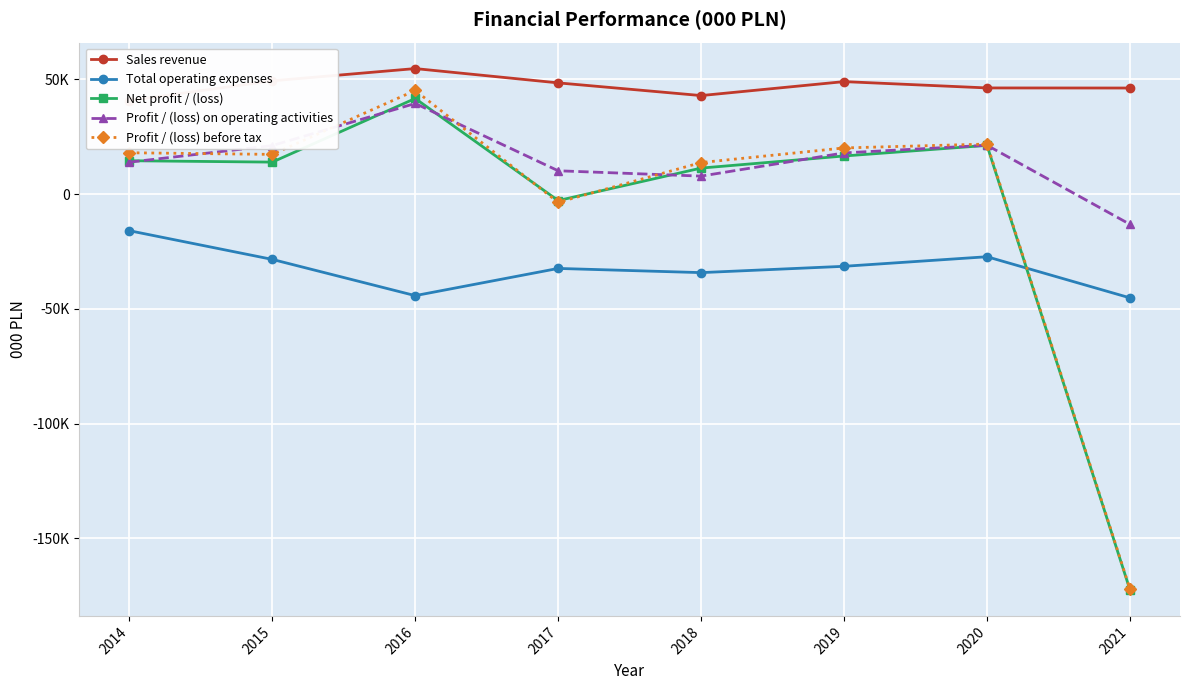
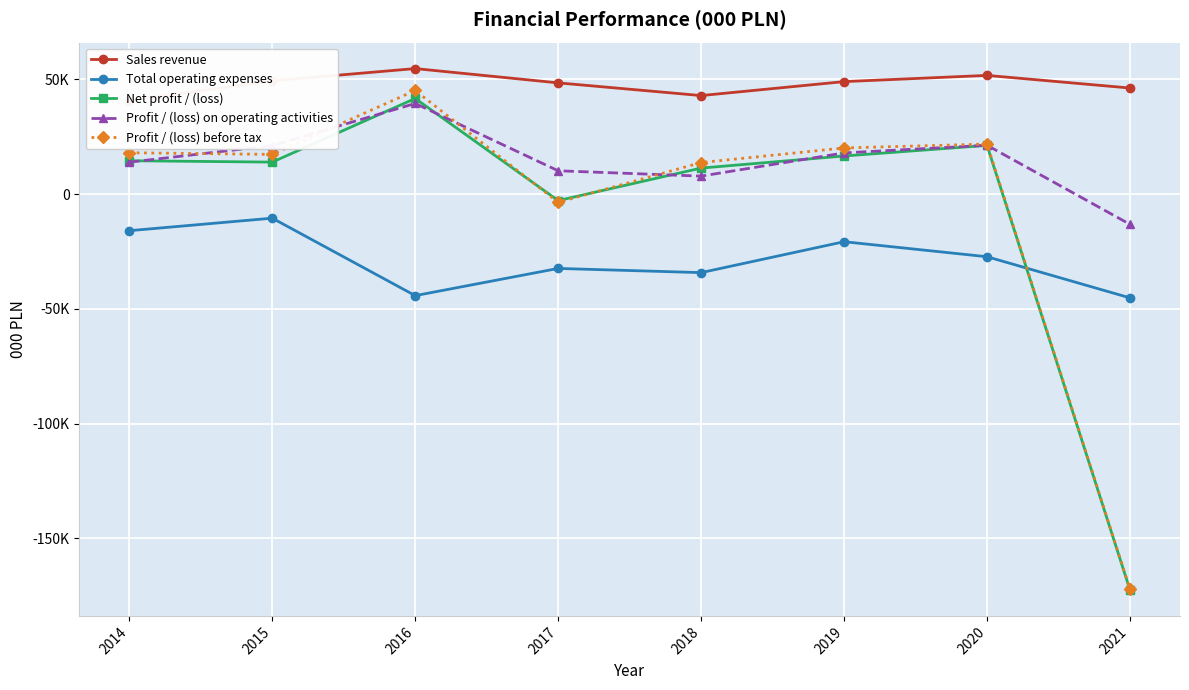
Total operating expenses, 2015: -28000 -> -10000
Total operating expenses, 2019: -31000 -> -21000
Sales revenue, 2020: 46000 -> 52000
